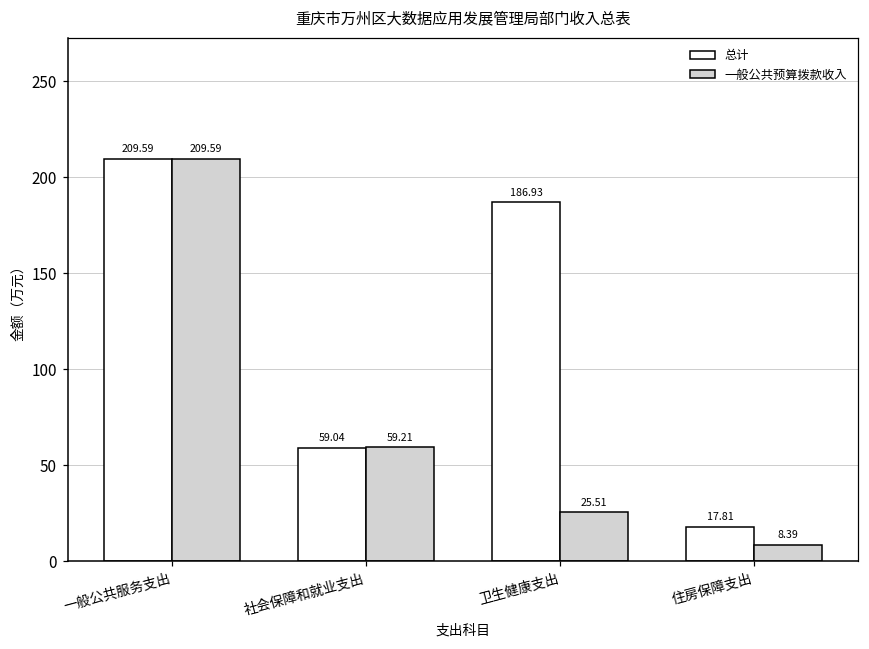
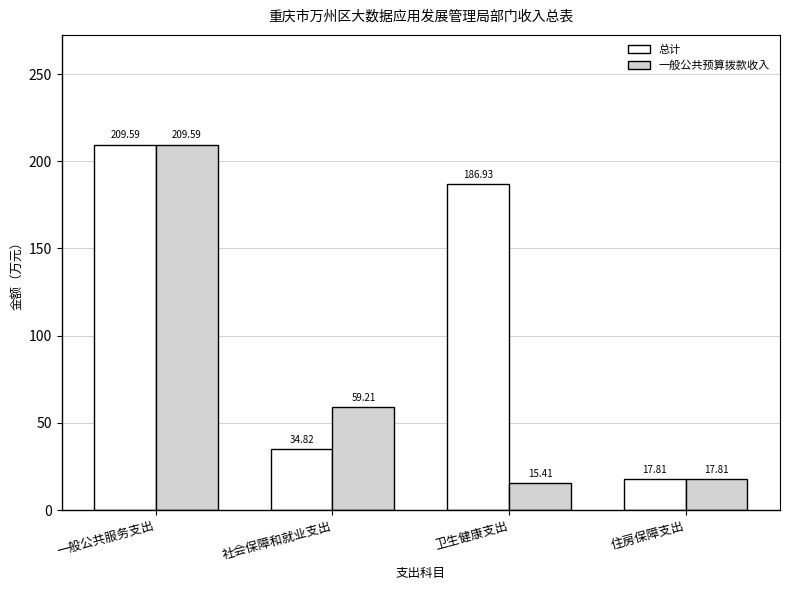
总计, 社会保障和就业支出: 59.04 -> 34.82
一般公共预算拨款收入, 卫生健康支出: 25.51 -> 15.41
一般公共预算拨款收入, 住房保障支出: 8.39 -> 17.81
